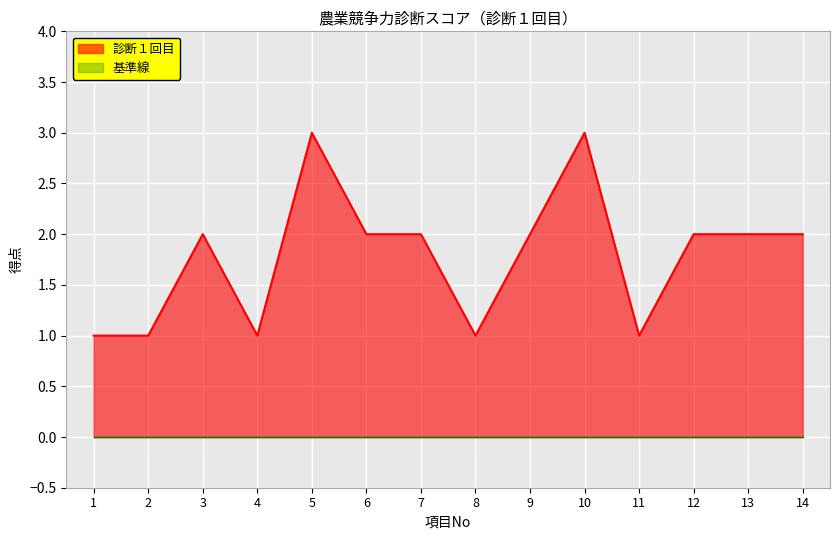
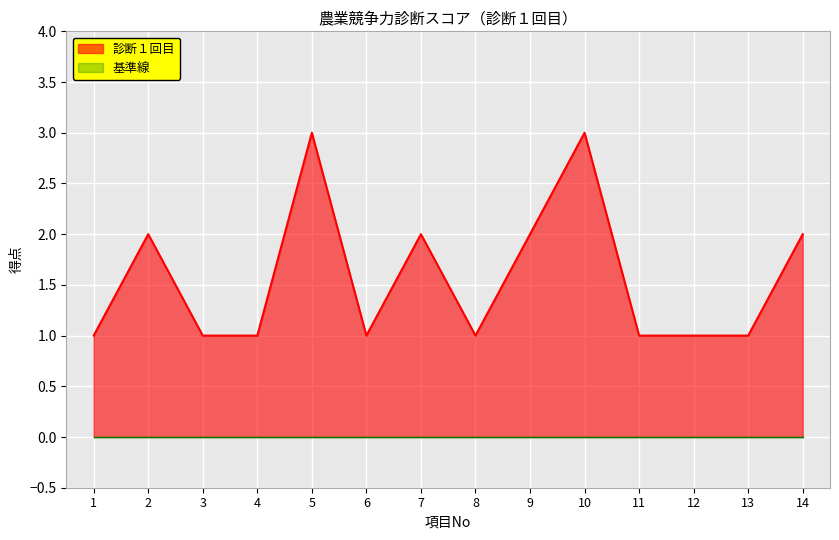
診断１回目, 2: 1 -> 2
診断１回目, 3: 2 -> 1
診断１回目, 6: 2 -> 1
診断１回目, 12: 2 -> 1
診断１回目, 13: 2 -> 1
